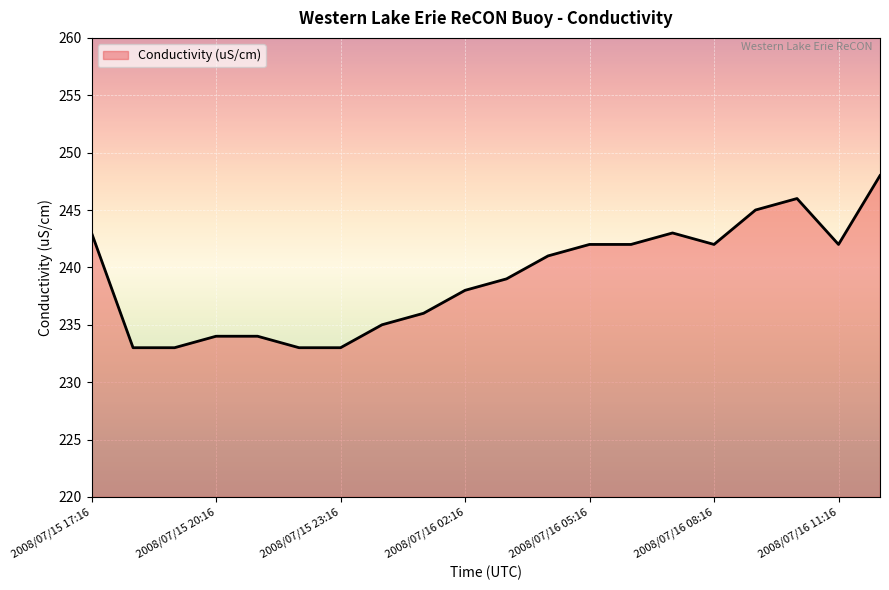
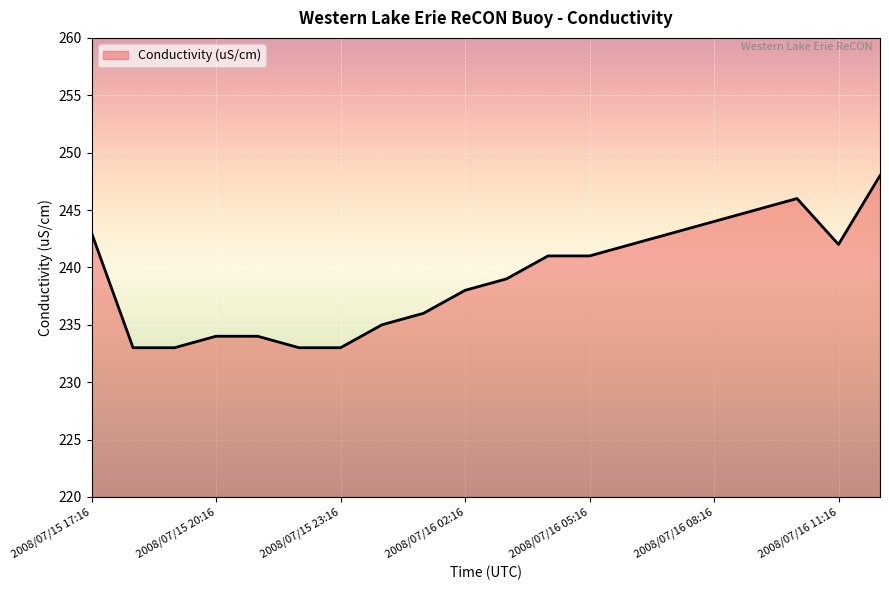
2008/07/16 05:16: 242 -> 241
2008/07/16 08:16: 242 -> 244
